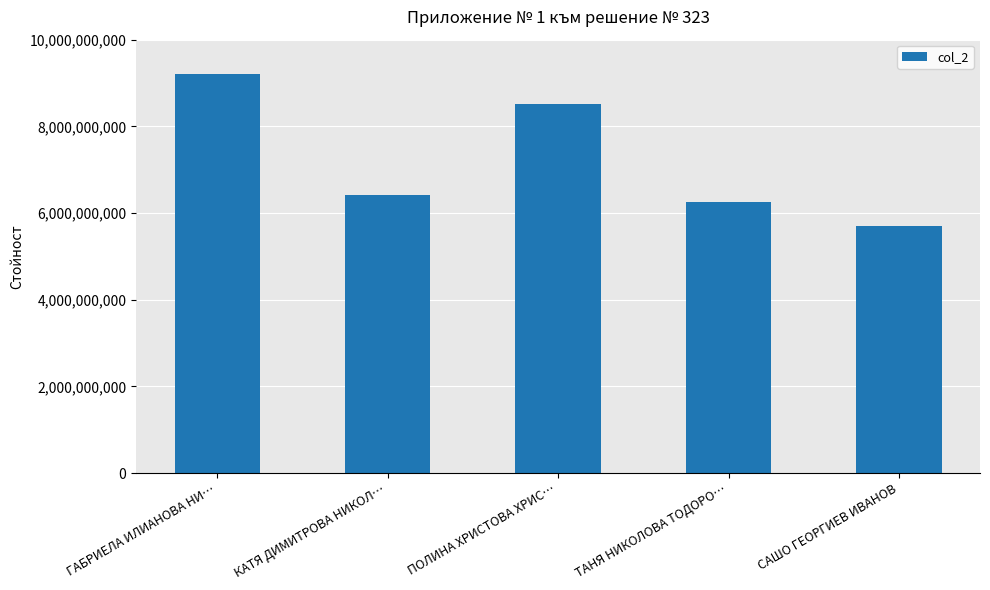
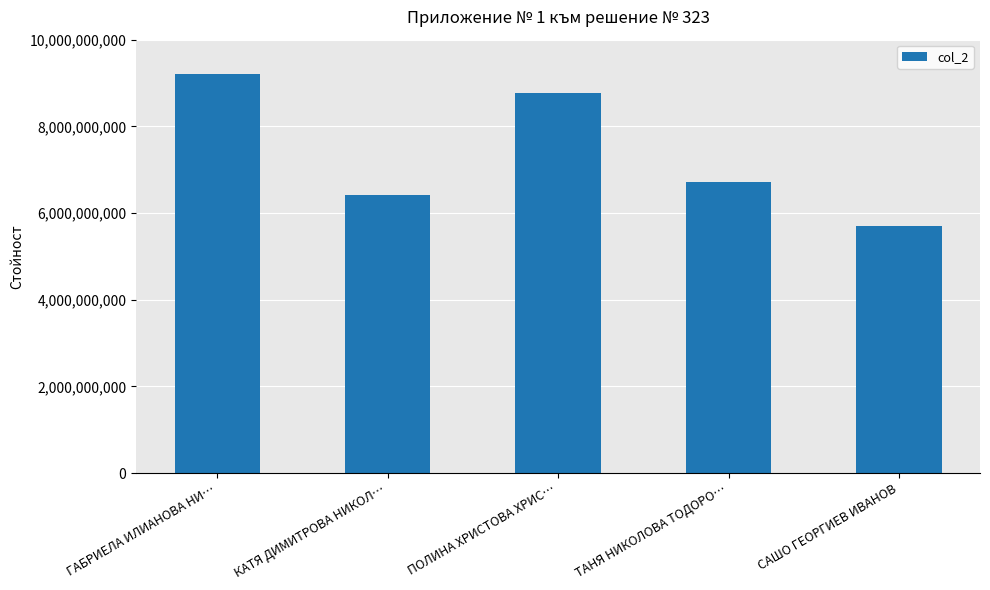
ПОЛИНА ХРИСТОВА ХРИС…: 8,500,000,000 -> 8,800,000,000
ТАНЯ НИКОЛОВА ТОДОРО…: 6,300,000,000 -> 6,700,000,000
